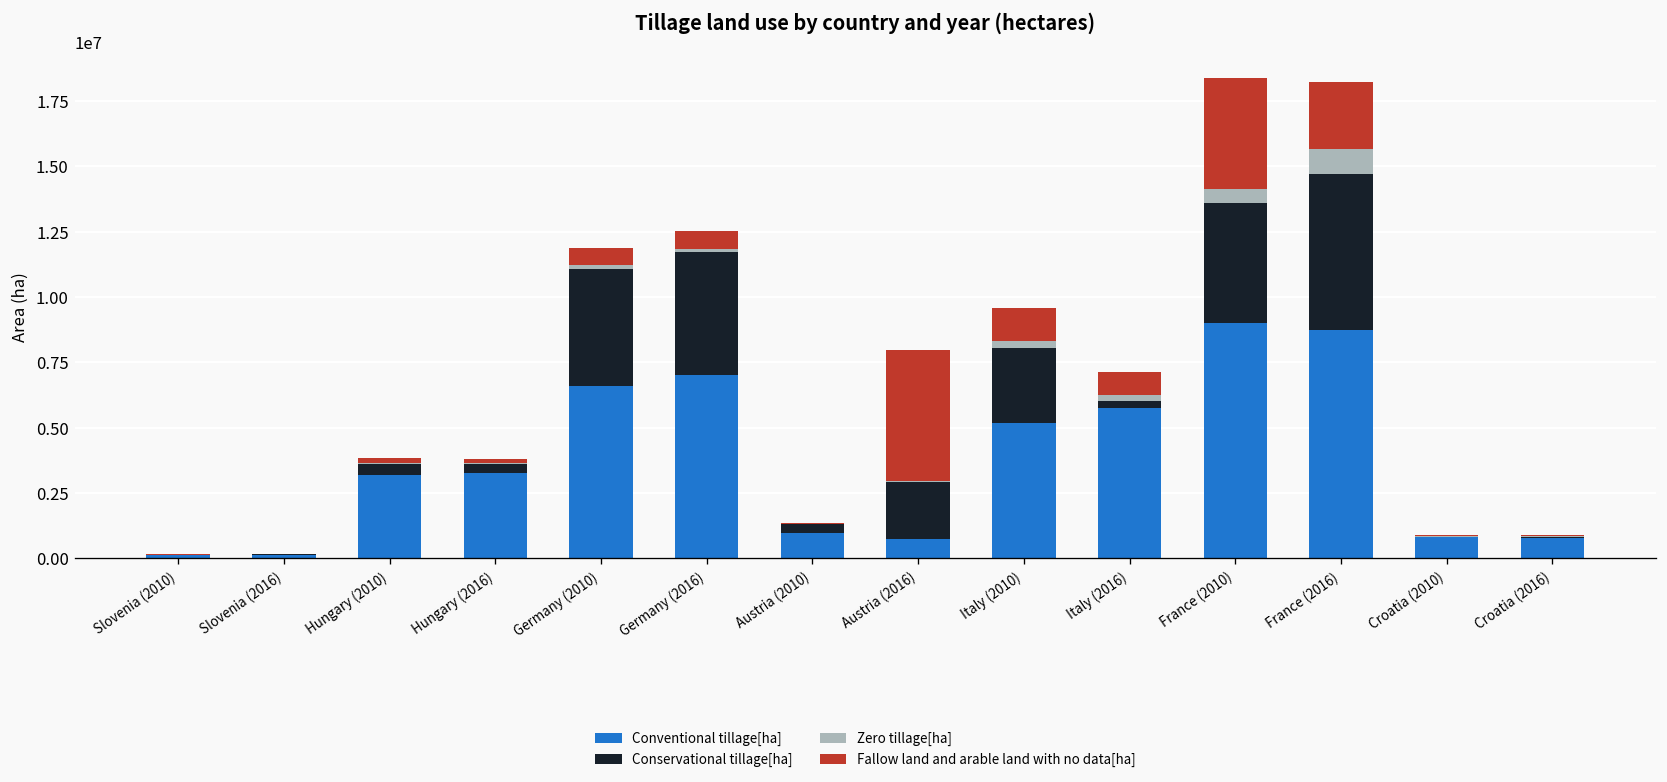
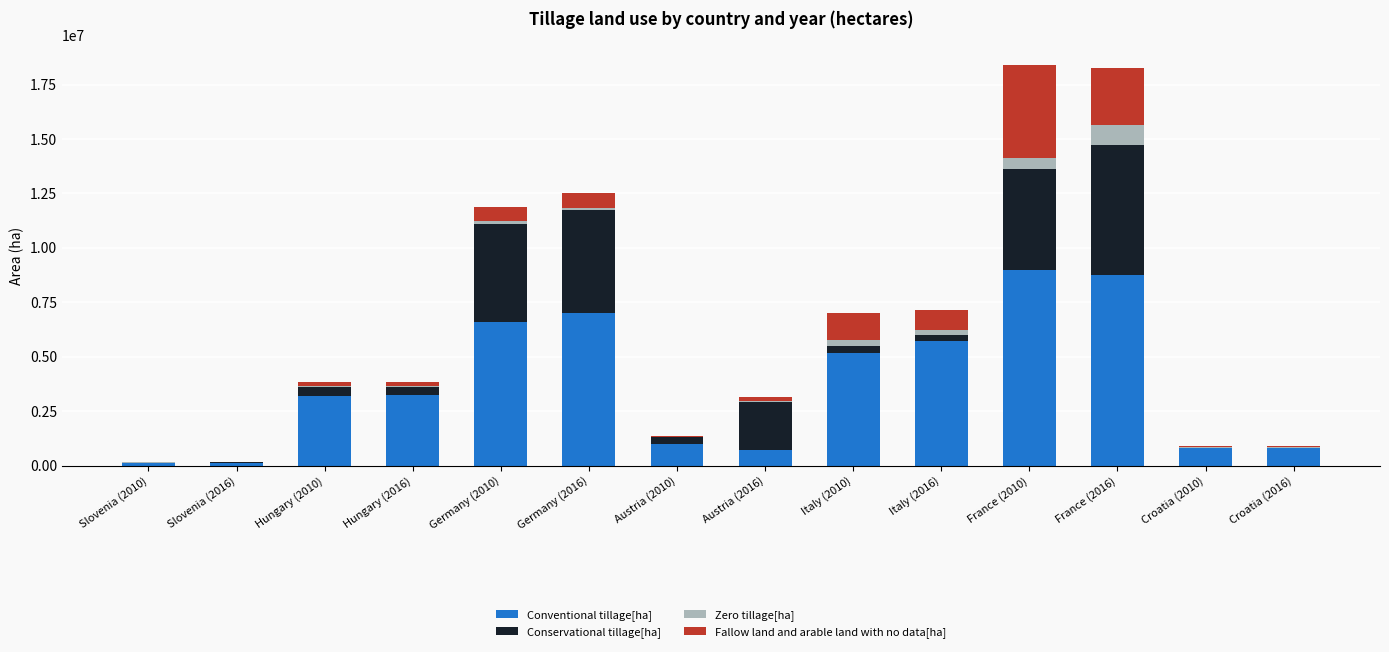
Fallow land and arable land with no data[ha], Austria (2016): 5000000 -> 200000
Conservational tillage[ha], Italy (2010): 2900000 -> 300000
